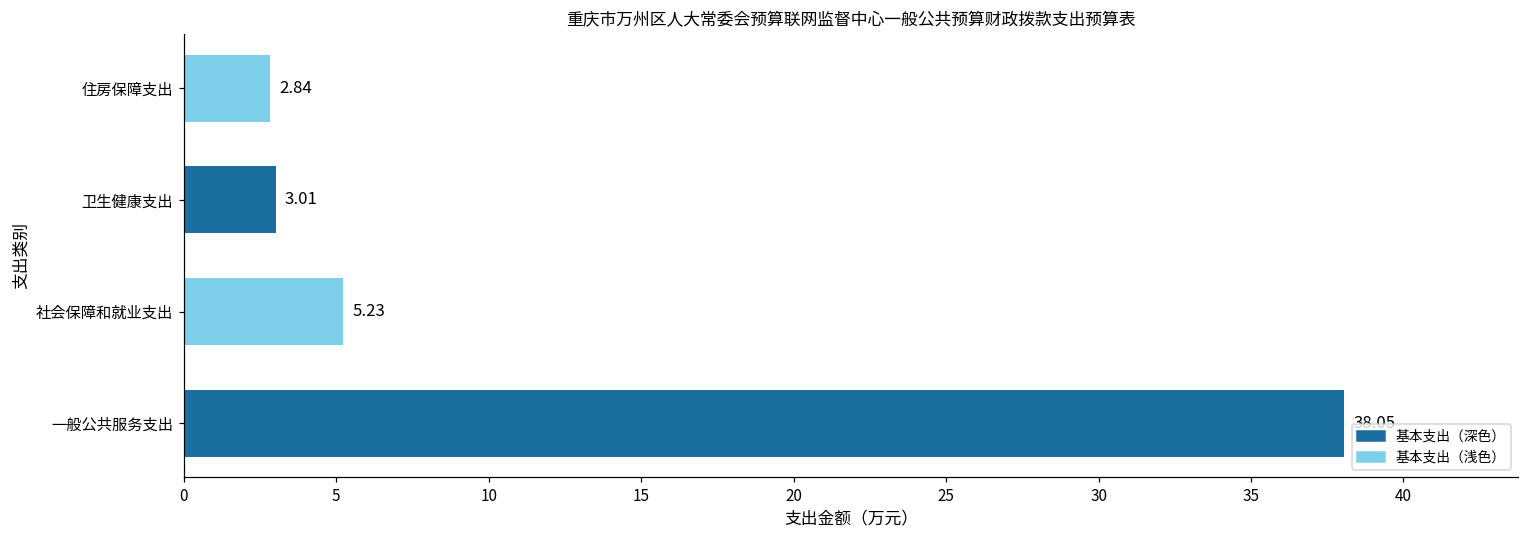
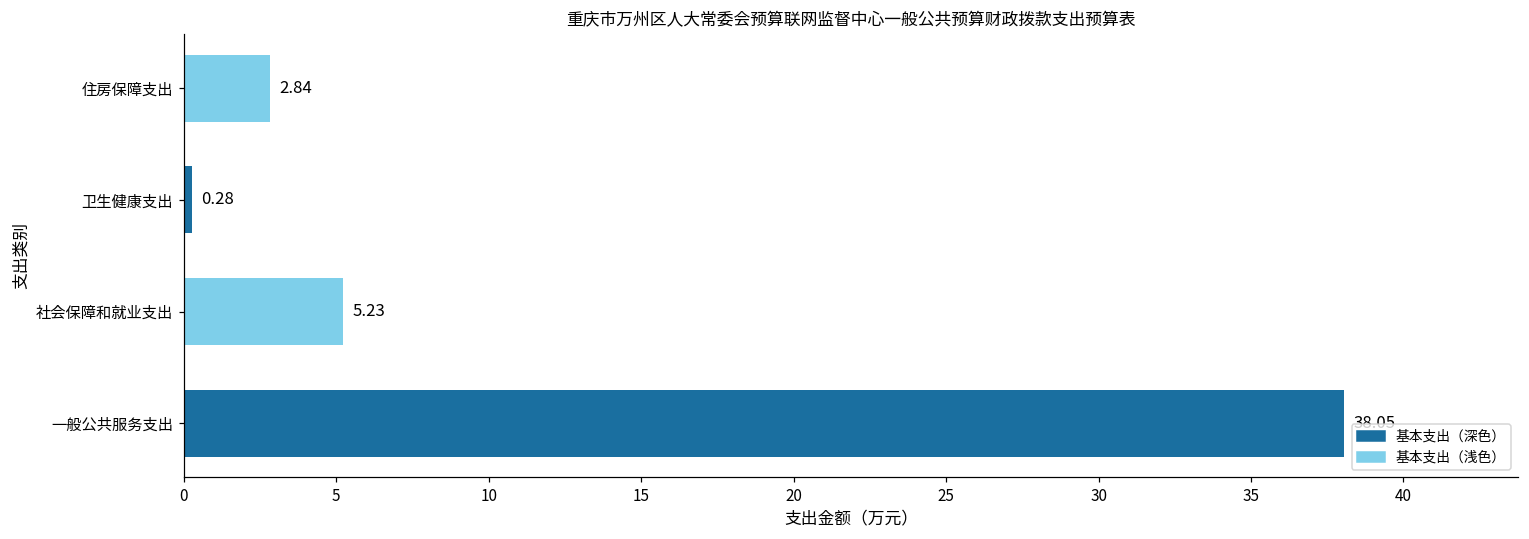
卫生健康支出: 3.01 -> 0.28
